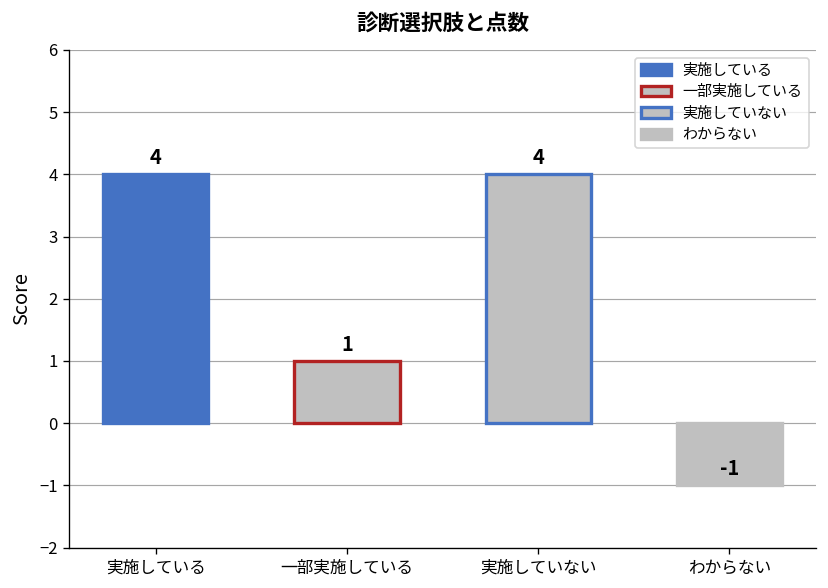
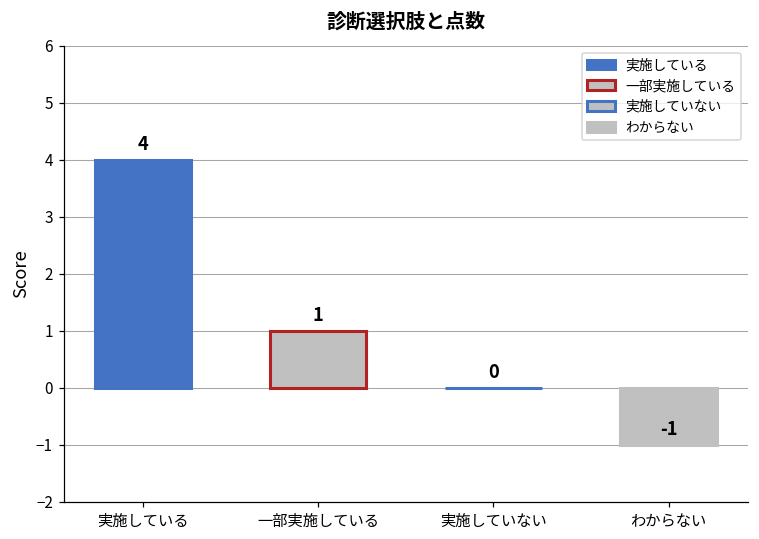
実施していない: 4 -> 0
